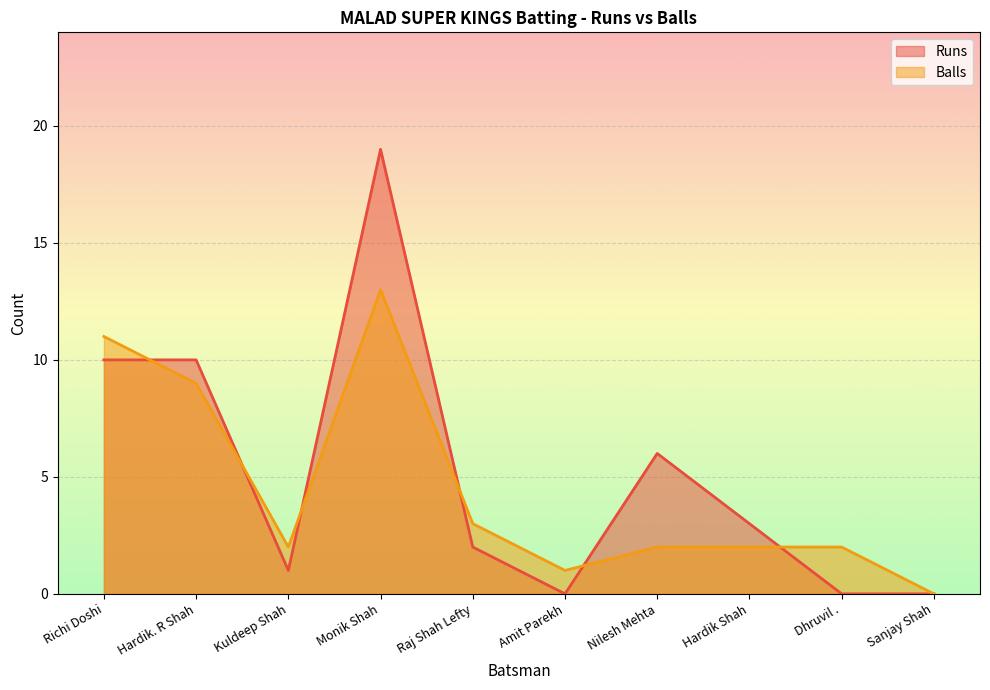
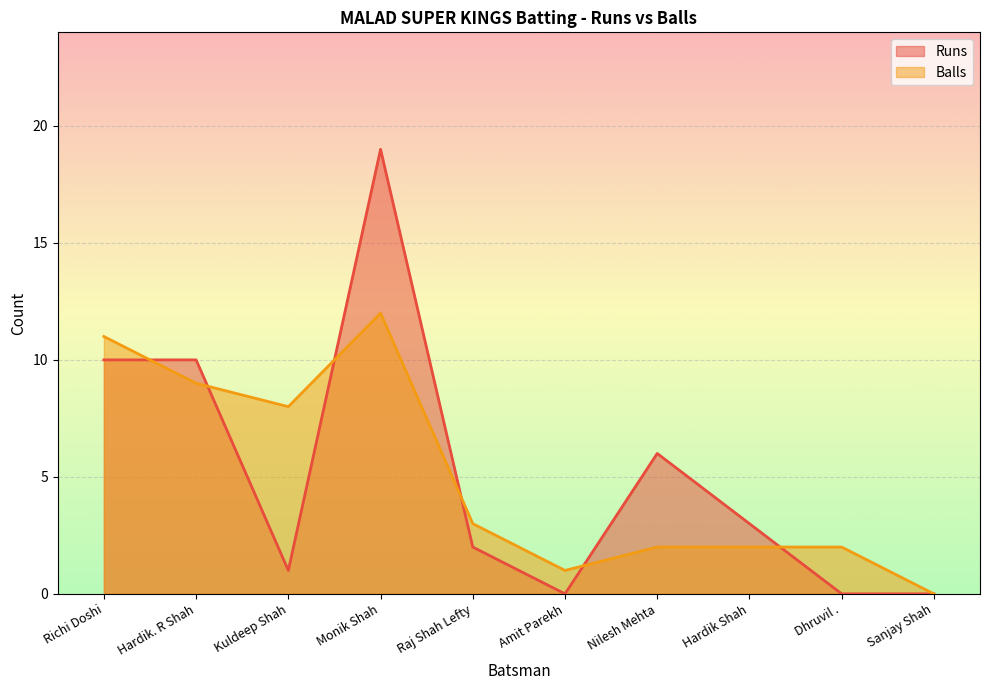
Balls, Kuldeep Shah: 2 -> 8
Balls, Monik Shah: 13 -> 12
